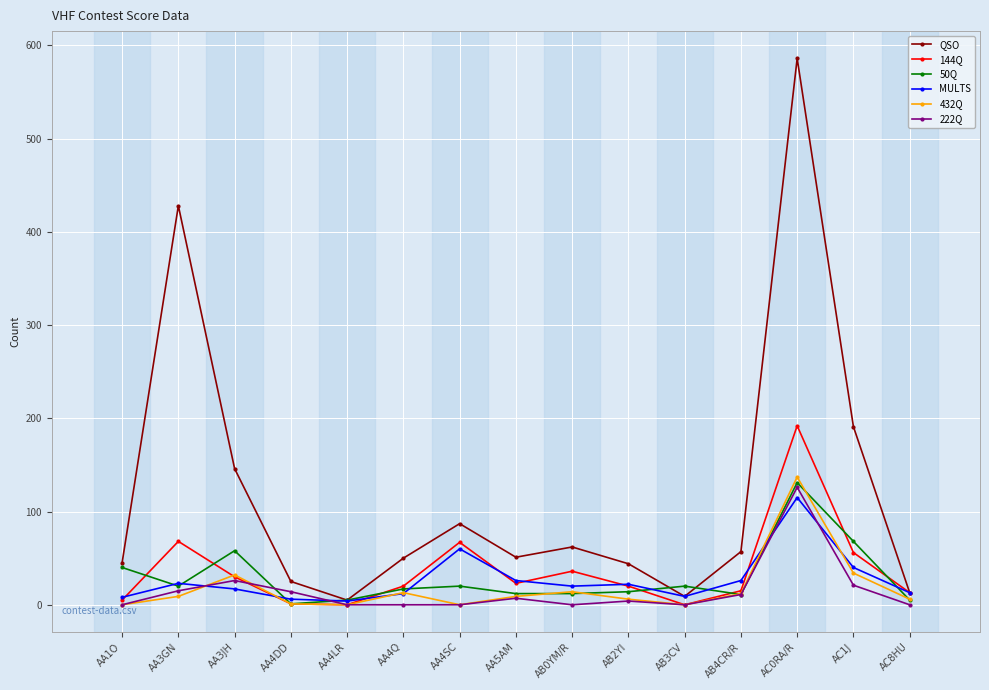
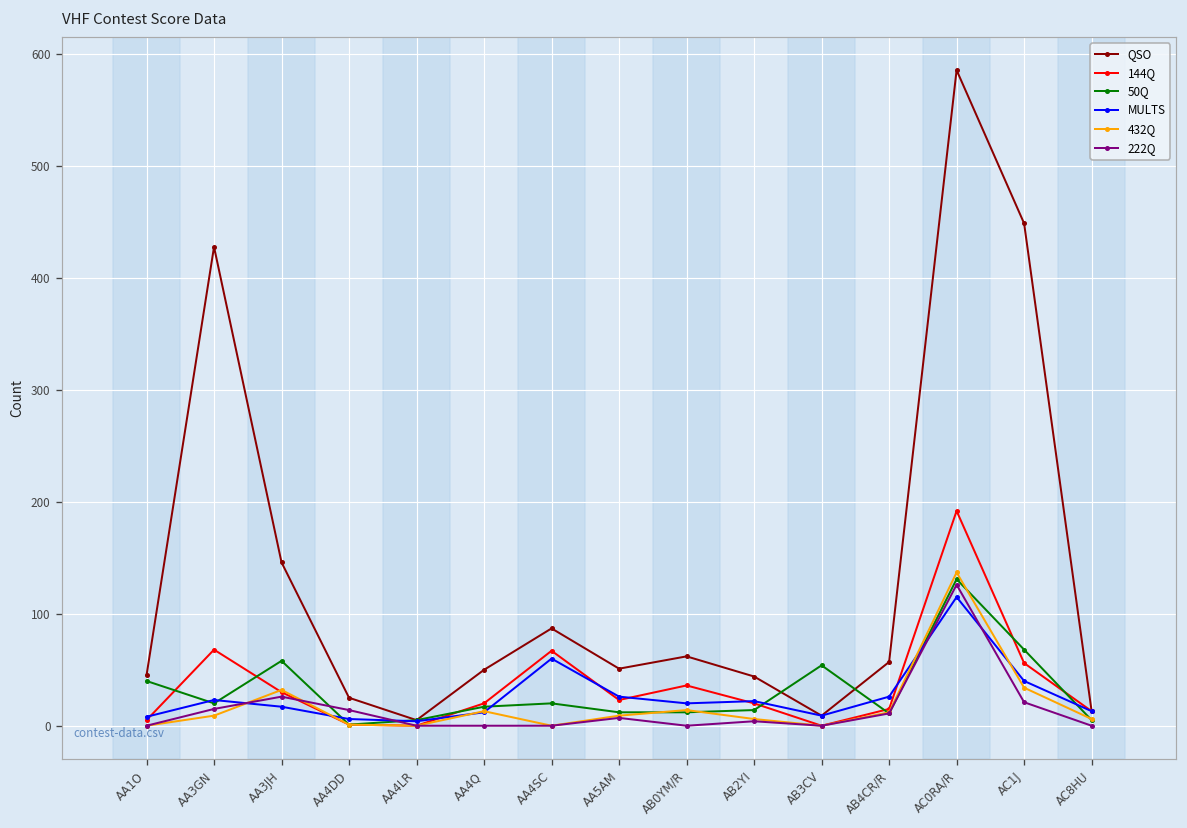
50Q, AB3CV: 20 -> 50
QSO, AC1J: 190 -> 450
